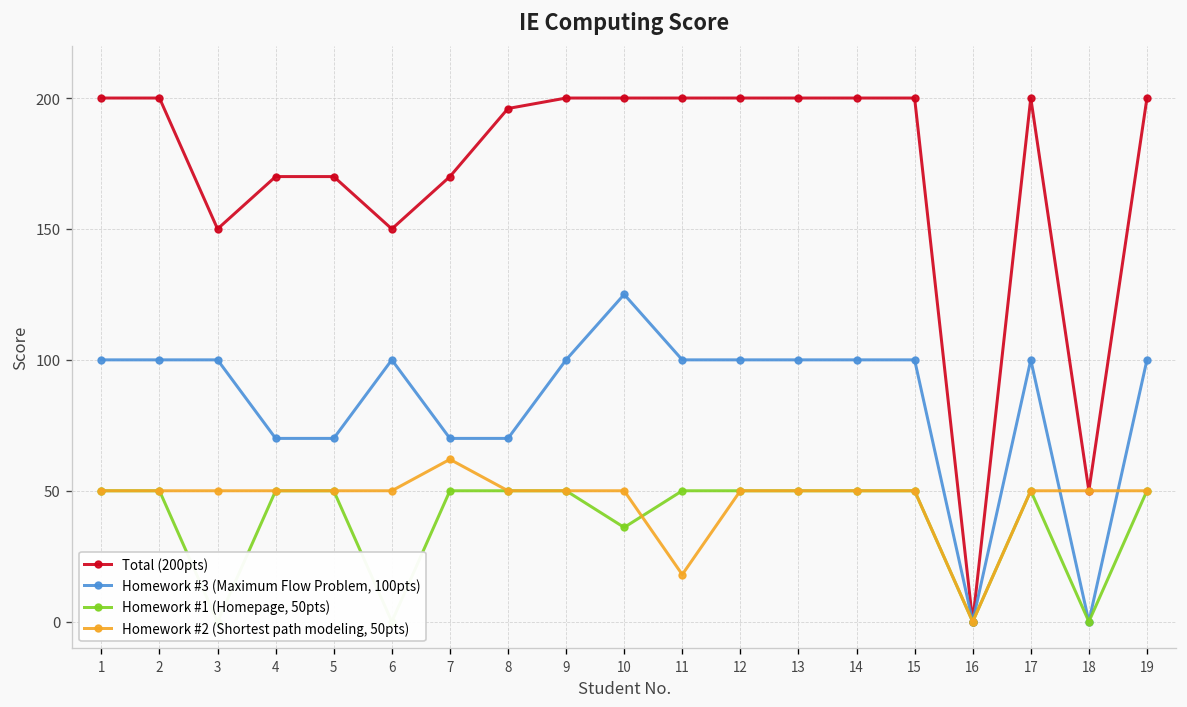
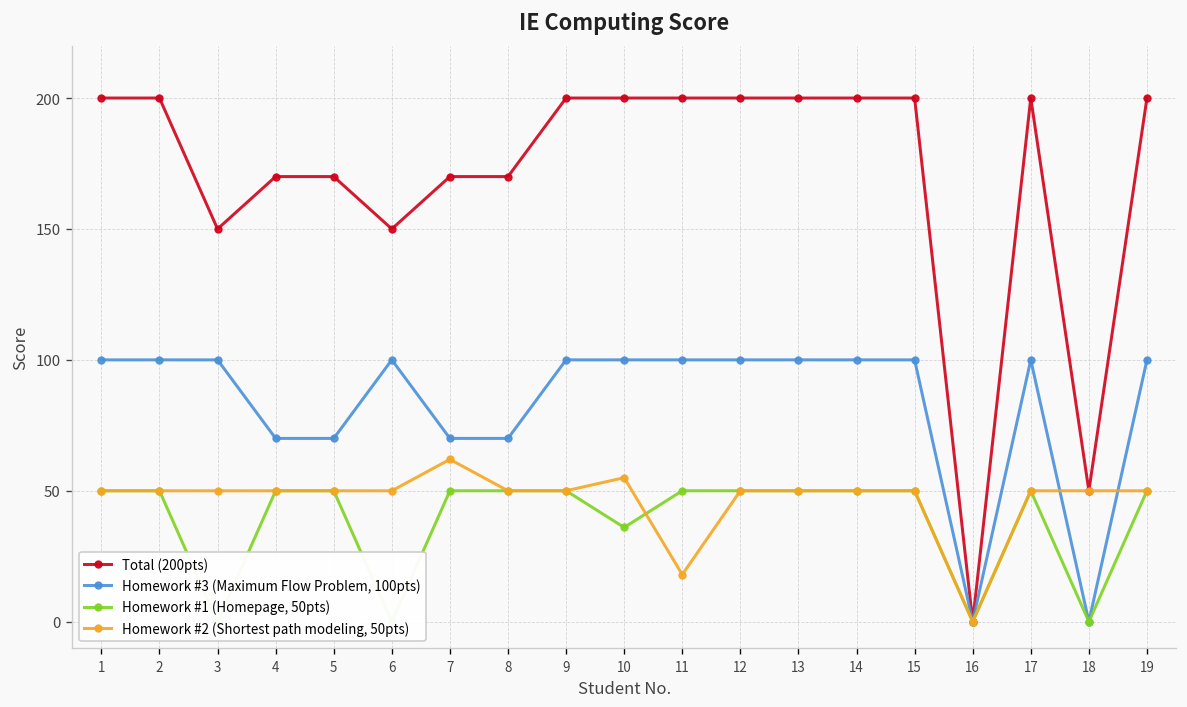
Total (200pts), 8: 196 -> 170
Homework #3 (Maximum Flow Problem, 100pts), 10: 125 -> 100
Homework #2 (Shortest path modeling, 50pts), 10: 50 -> 55
